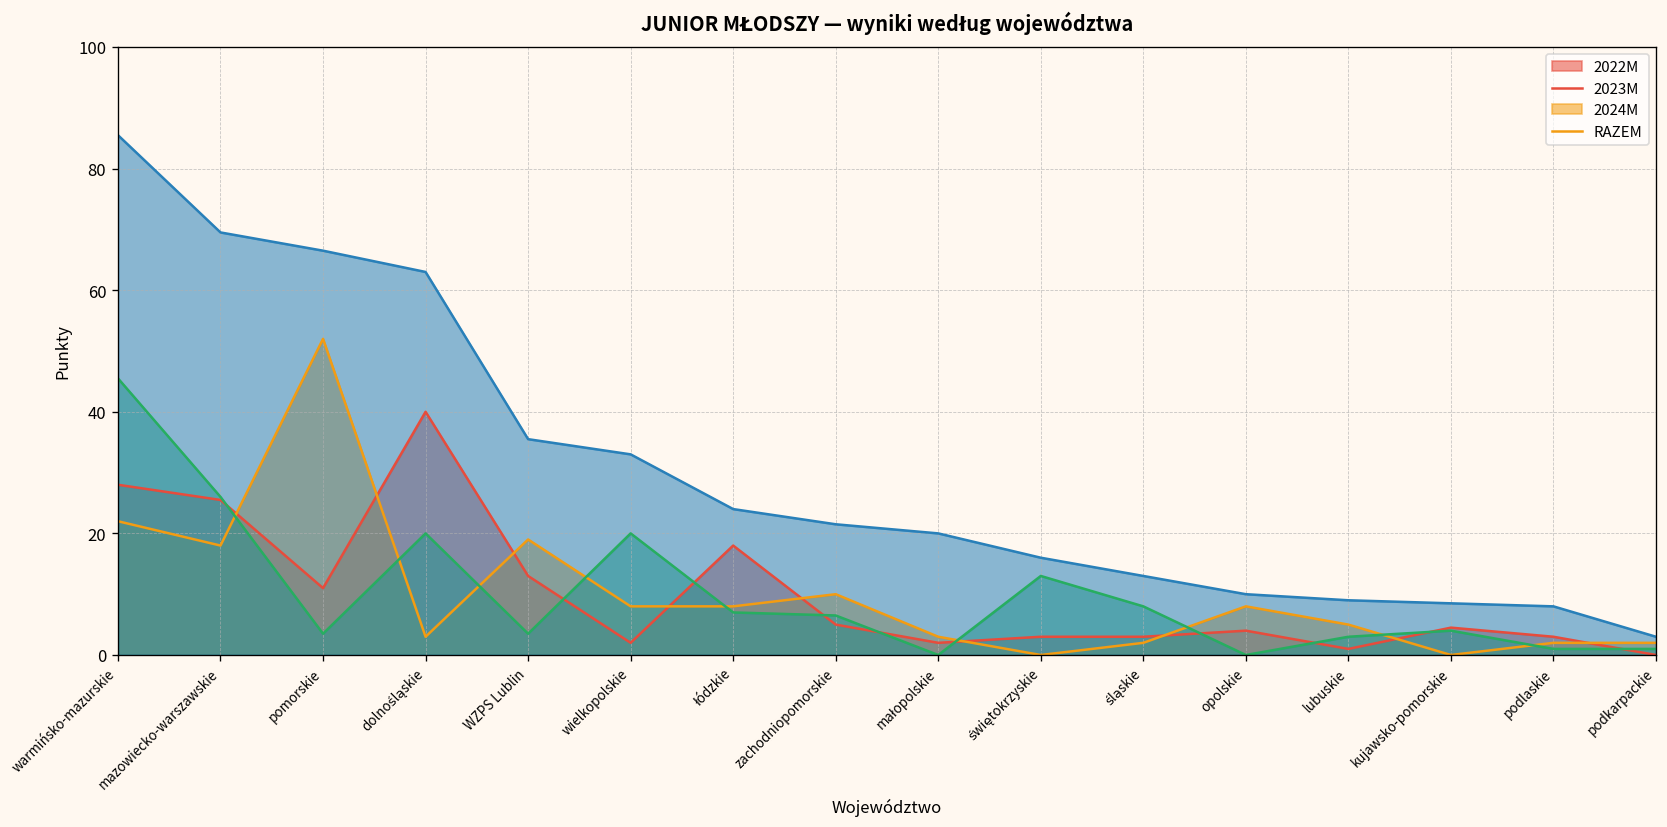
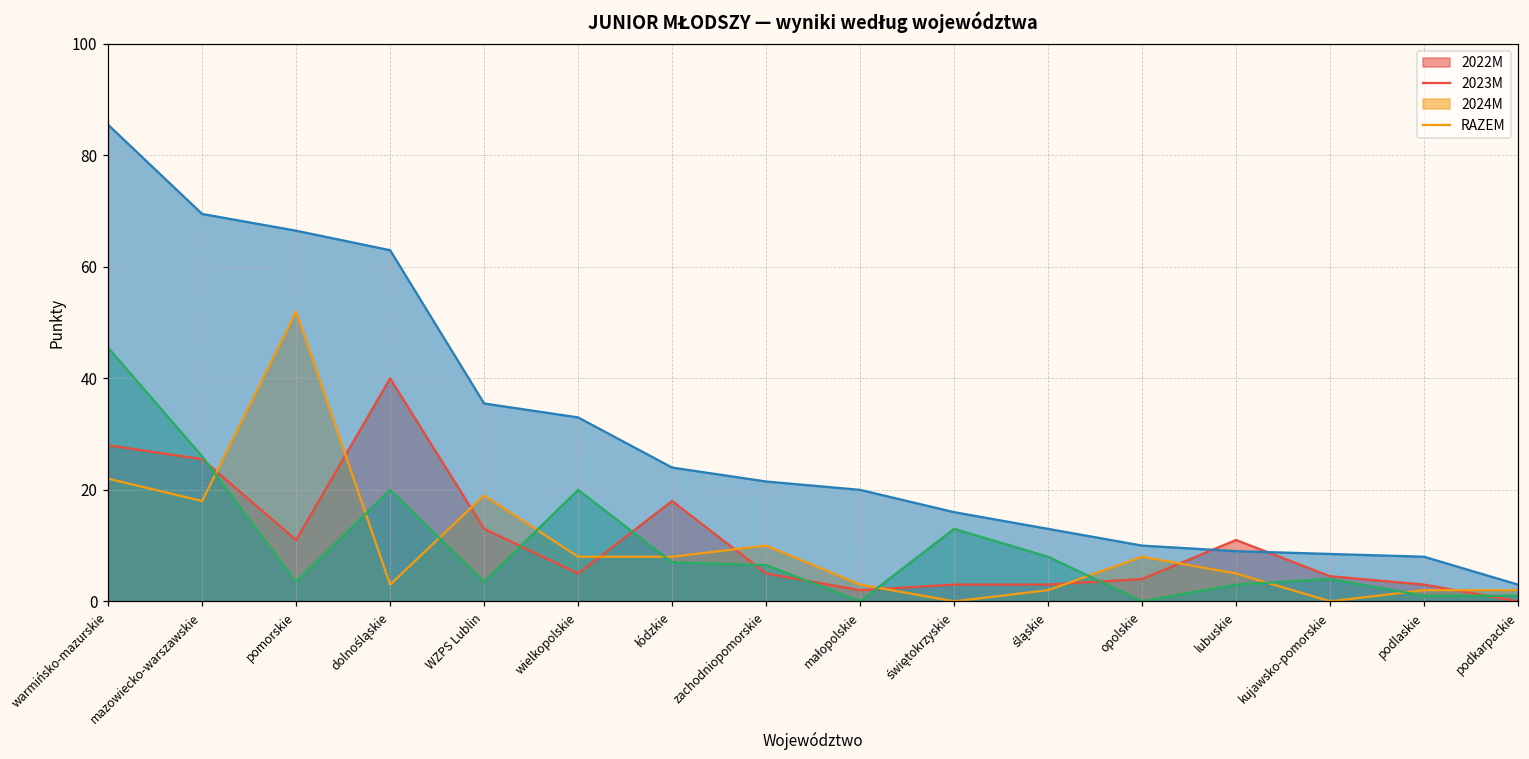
2022M, wielkopolskie: 2 -> 5
2022M, lubuskie: 1 -> 11
